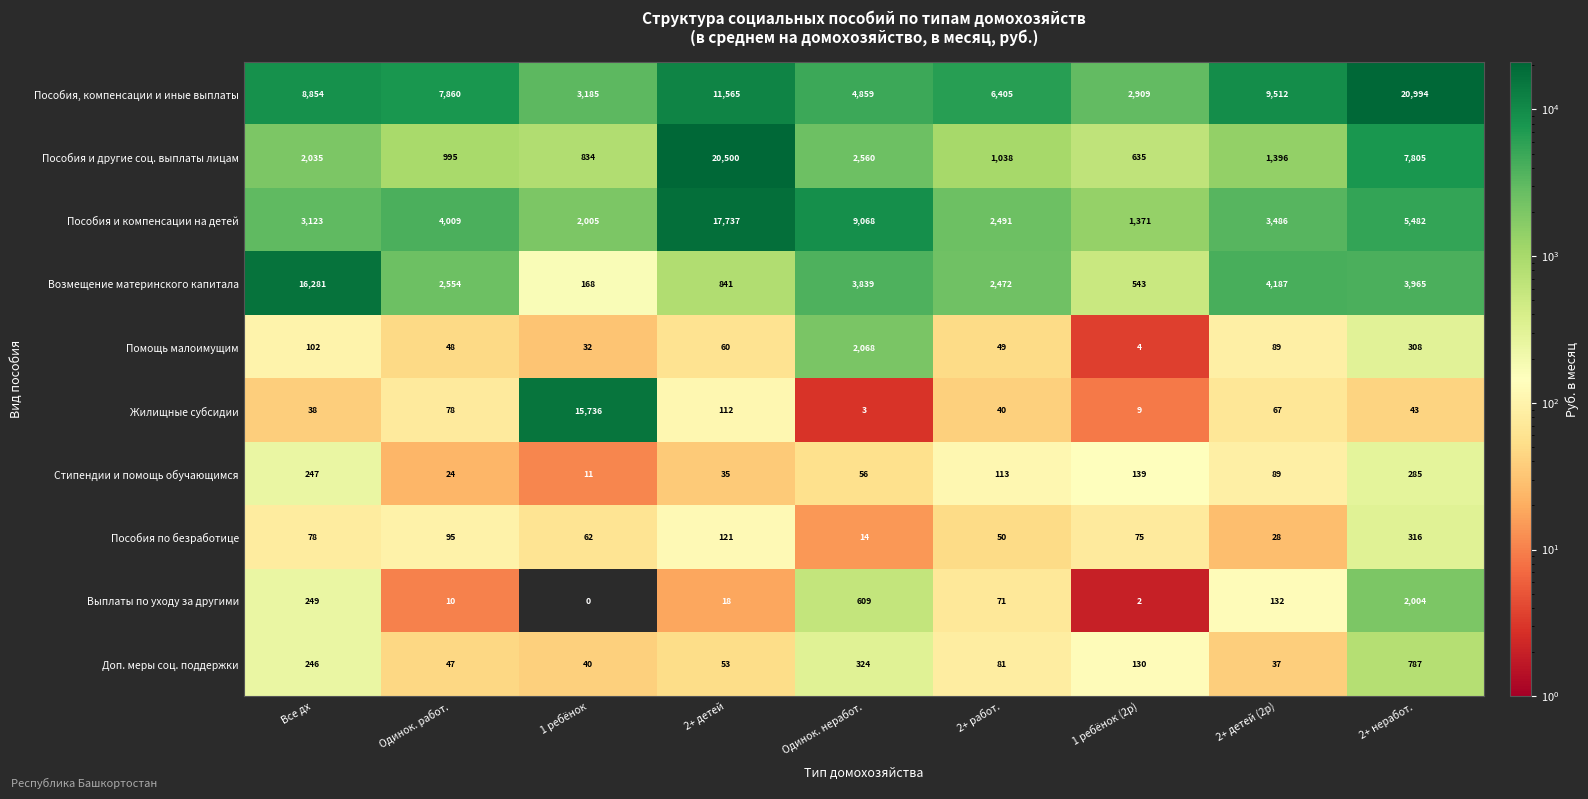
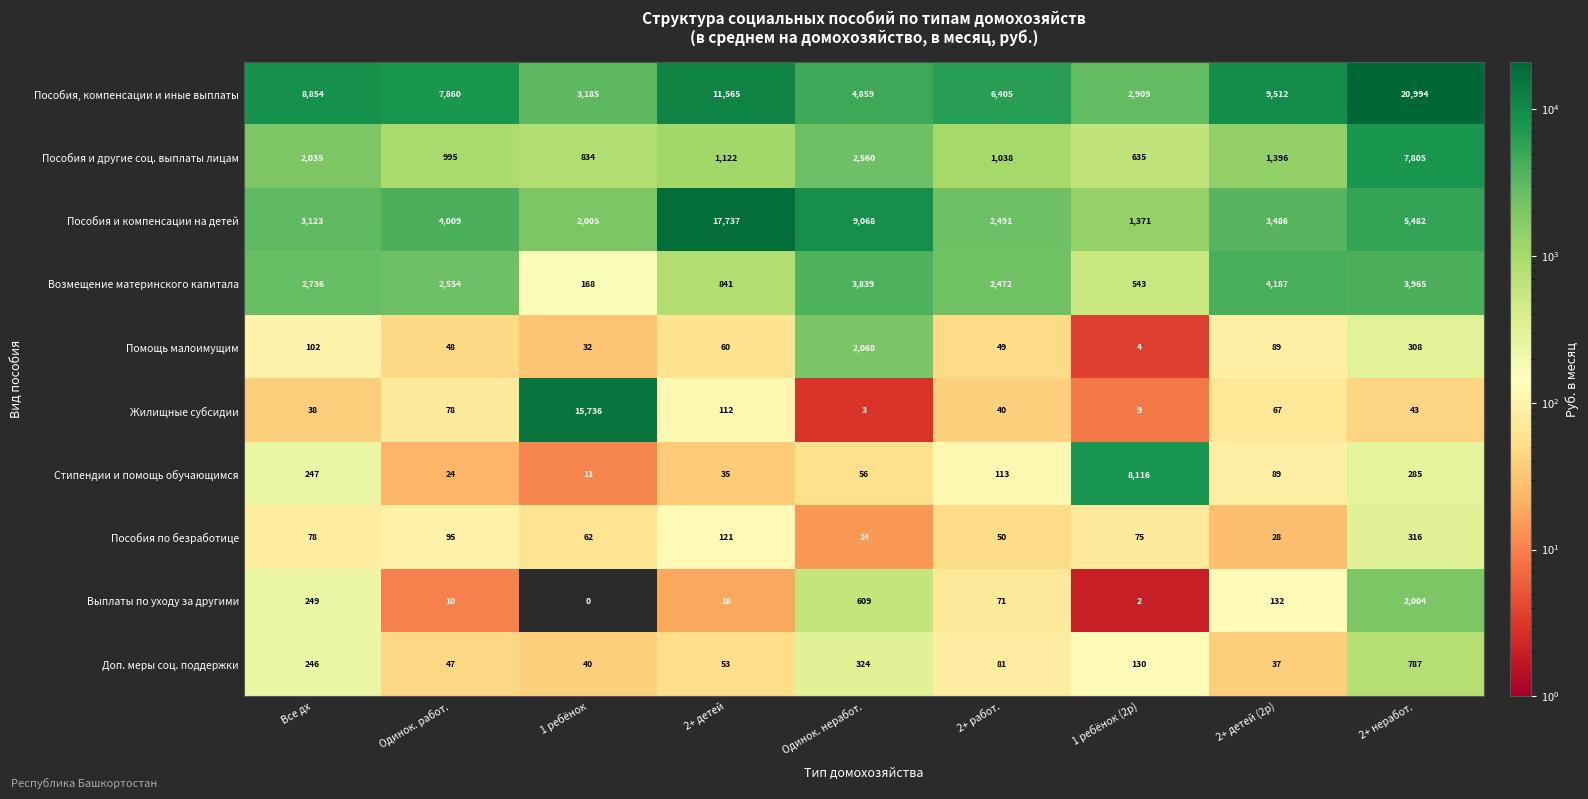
Пособия и другие соц. выплаты лицам, 2+ детей: 20,500 -> 1,122
Возмещение материнского капитала, Все дх: 16,281 -> 2,736
Стипендии и помощь обучающимся, 1 ребёнок (2р): 139 -> 8,116
